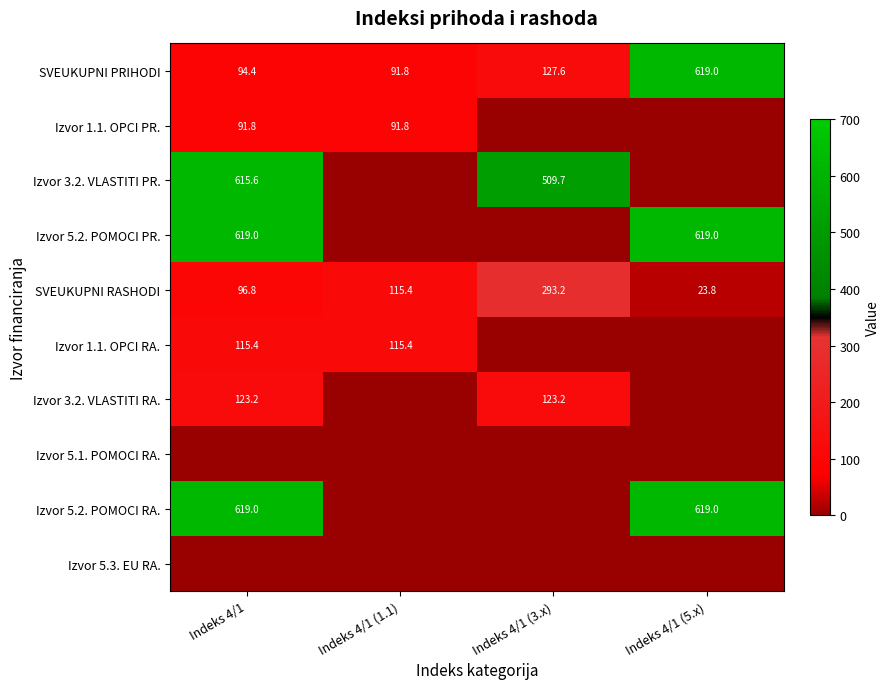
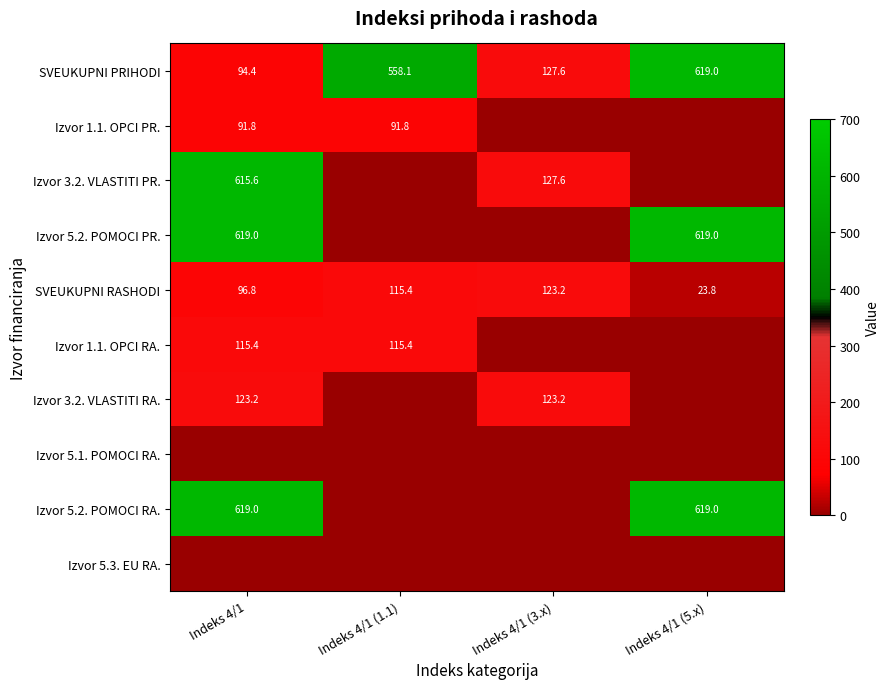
SVEUKUPNI PRIHODI, Indeks 4/1 (1.1): 91.8 -> 558.1
Izvor 3.2. VLASTITI PR., Indeks 4/1 (3.x): 509.7 -> 127.6
SVEUKUPNI RASHODI, Indeks 4/1 (3.x): 293.2 -> 123.2
